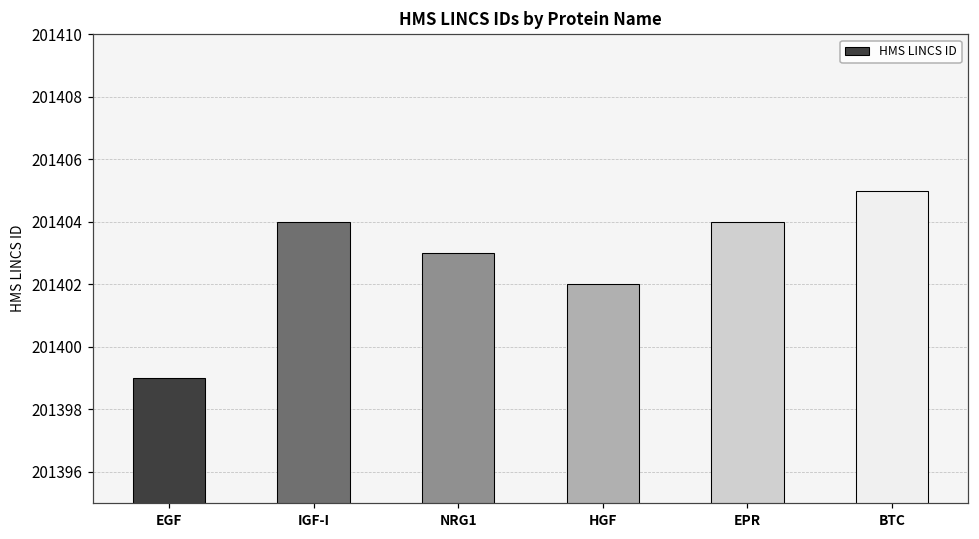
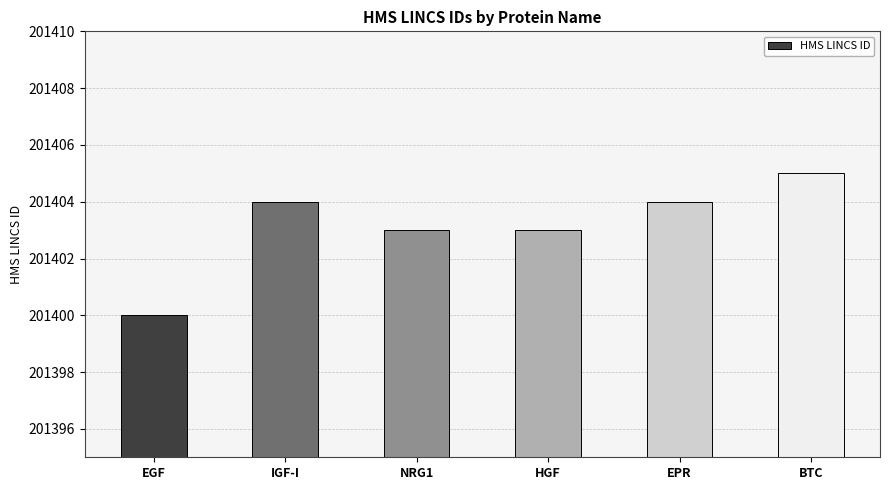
EGF: 201399 -> 201400
HGF: 201402 -> 201403
